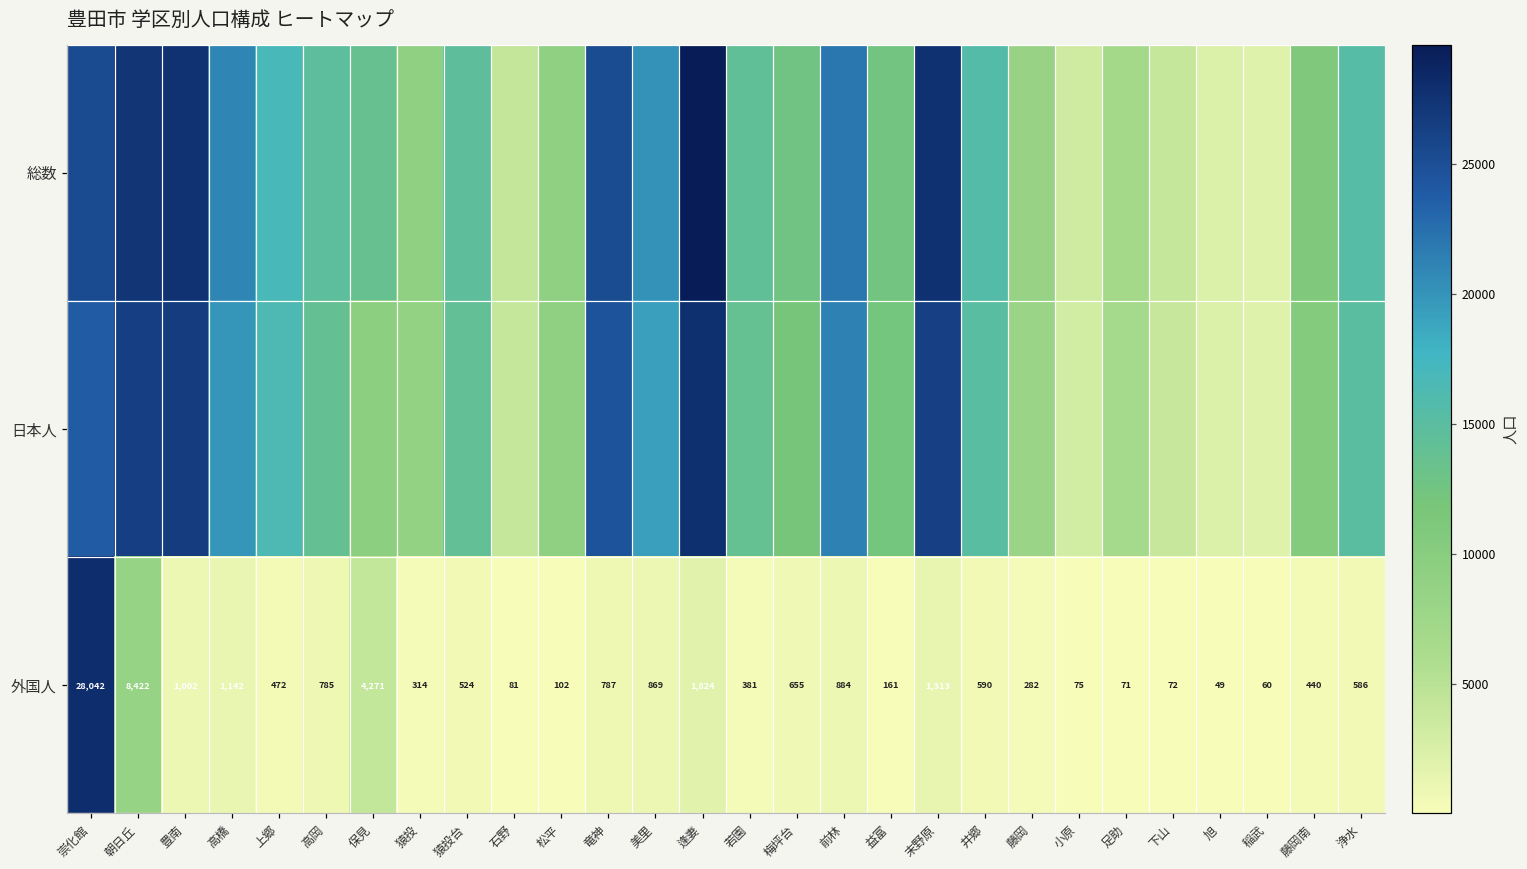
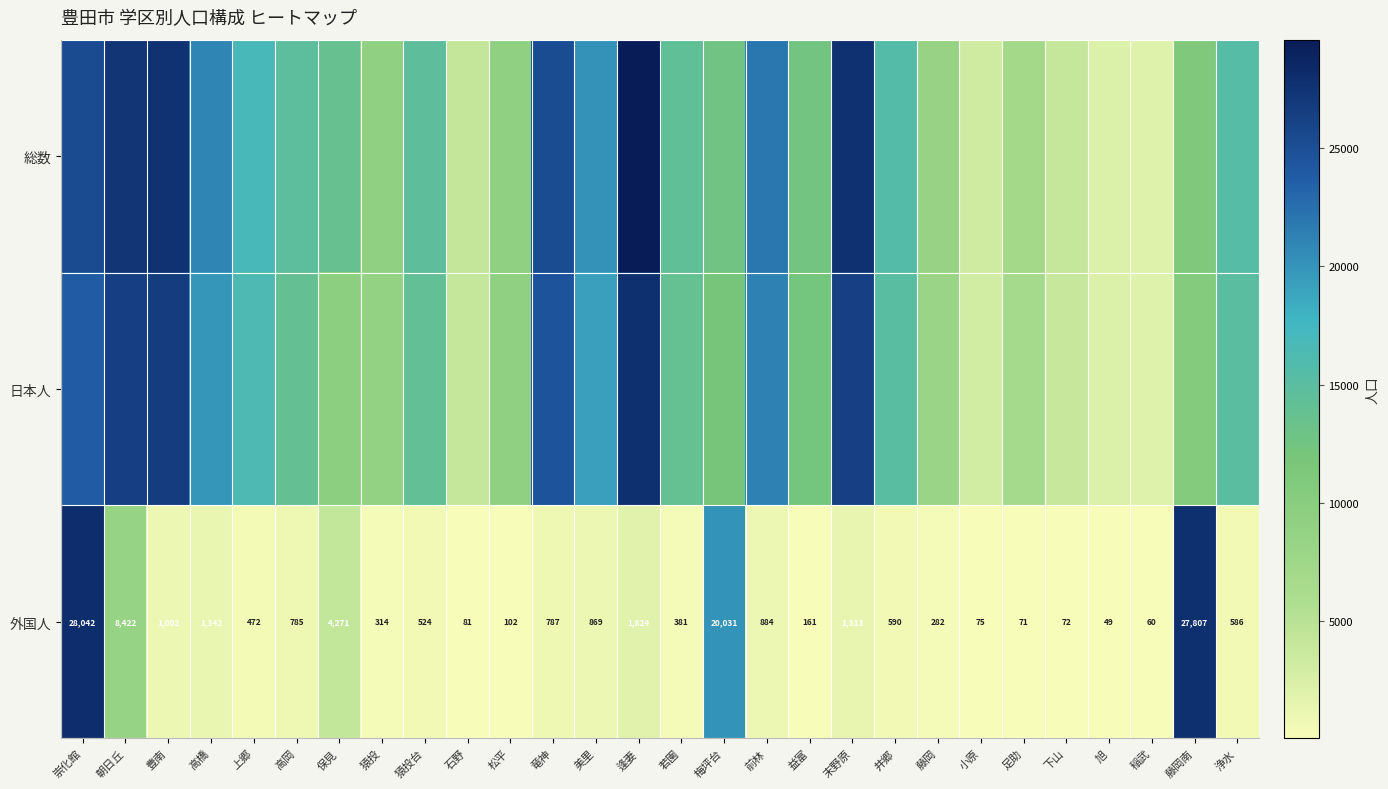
外国人, 梅坪台: 655 -> 20,031
外国人, 藤岡南: 440 -> 27,807
